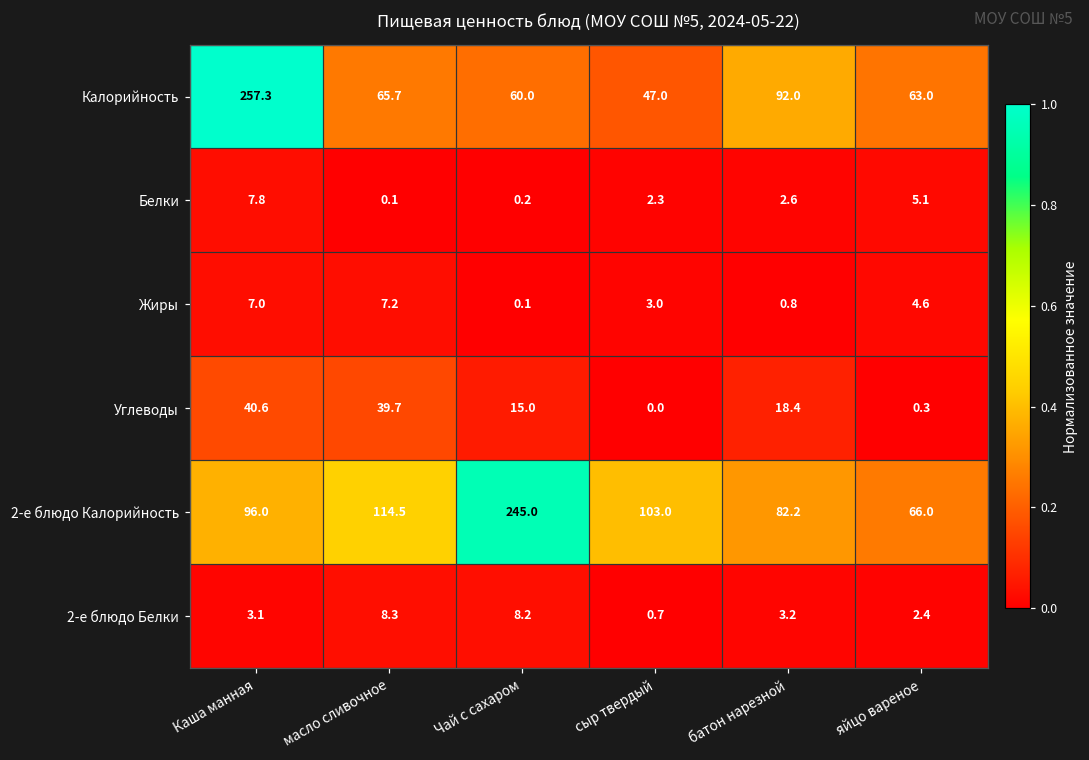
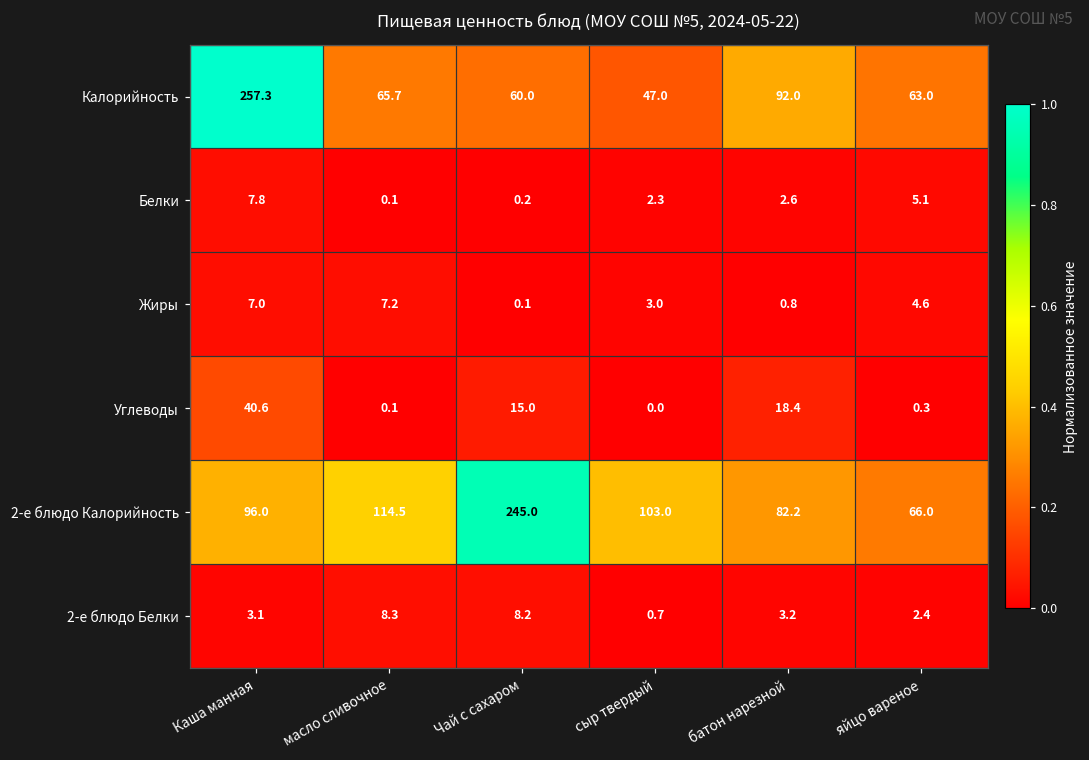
Углеводы, масло сливочное: 39.7 -> 0.1
